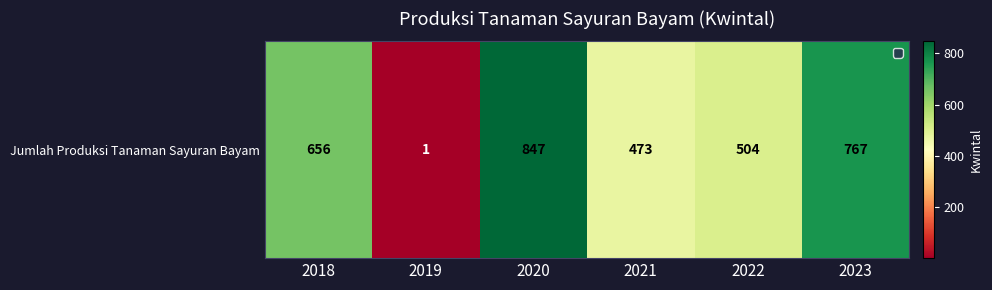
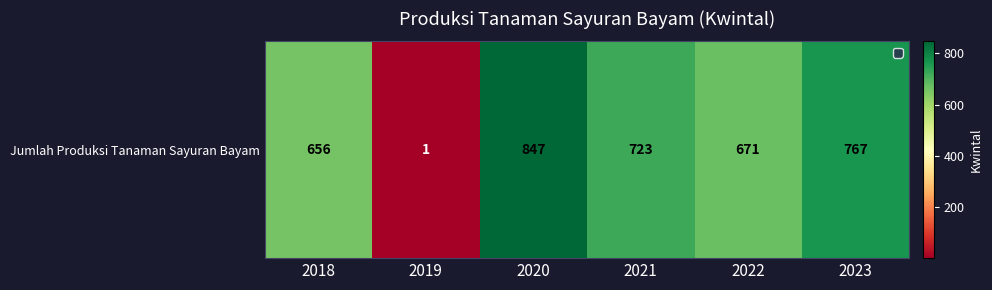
Jumlah Produksi Tanaman Sayuran Bayam, 2021: 473 -> 723
Jumlah Produksi Tanaman Sayuran Bayam, 2022: 504 -> 671
